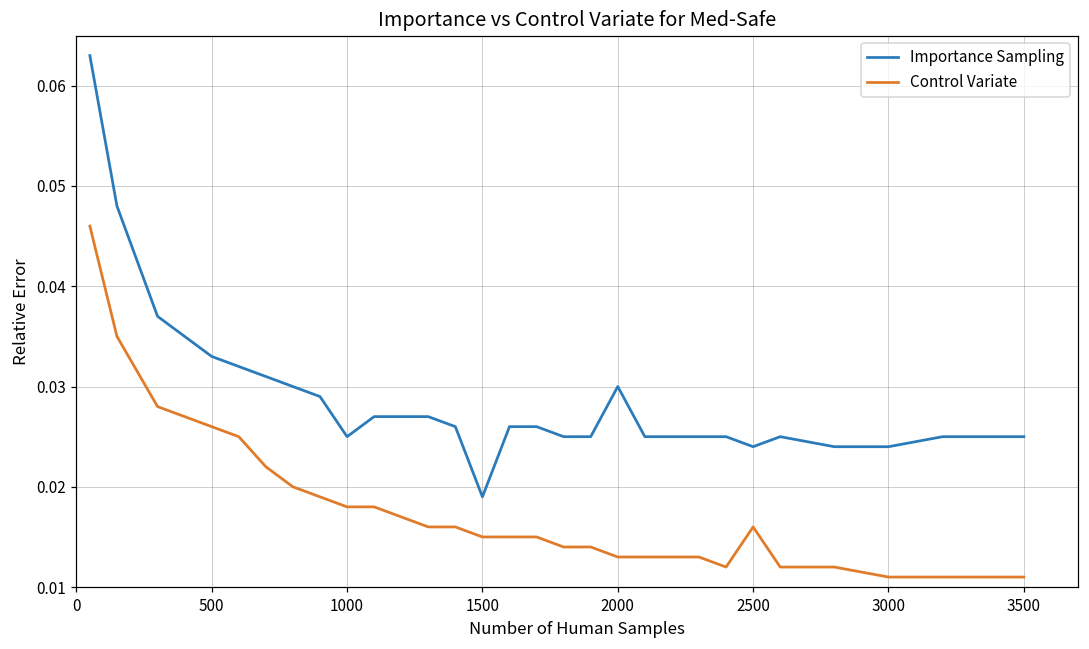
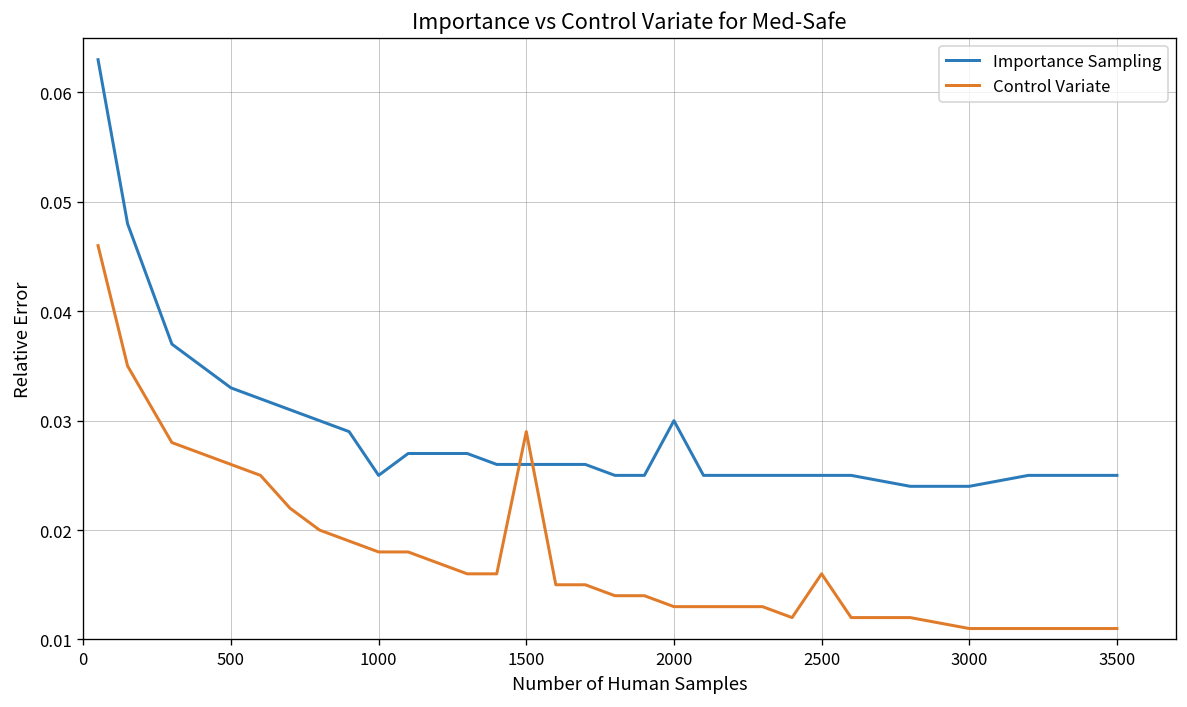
Importance Sampling, 1500: 0.019 -> 0.026
Control Variate, 1500: 0.015 -> 0.029
Importance Sampling, 2500: 0.024 -> 0.025
